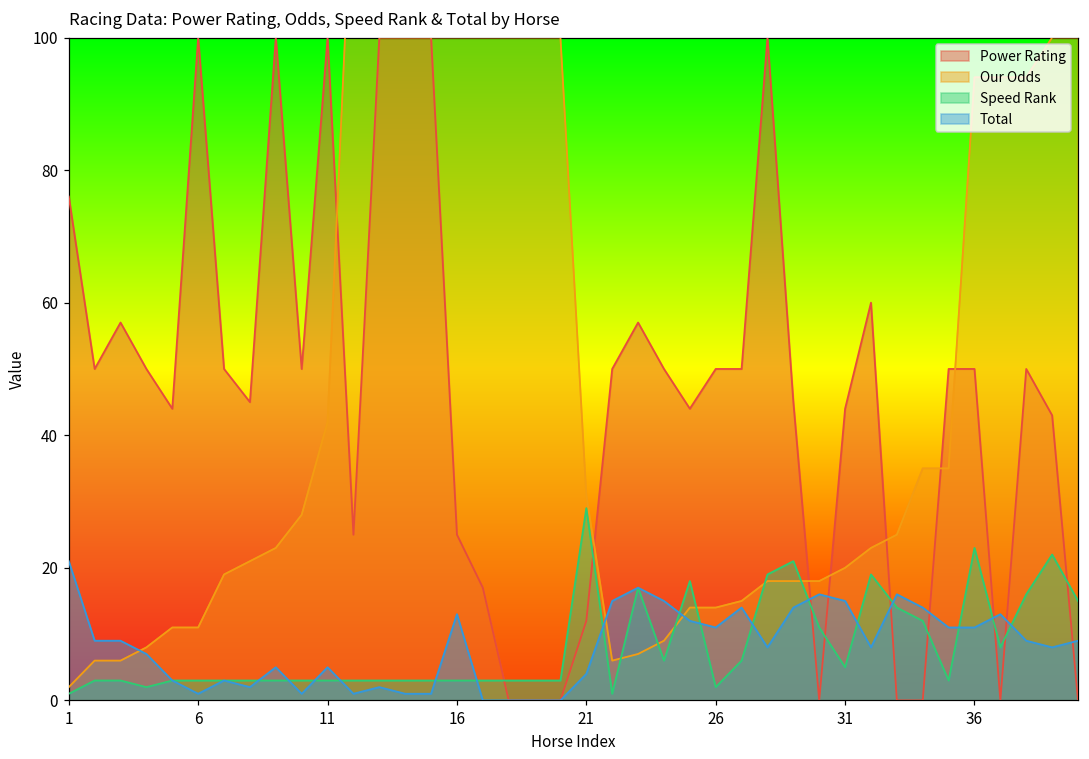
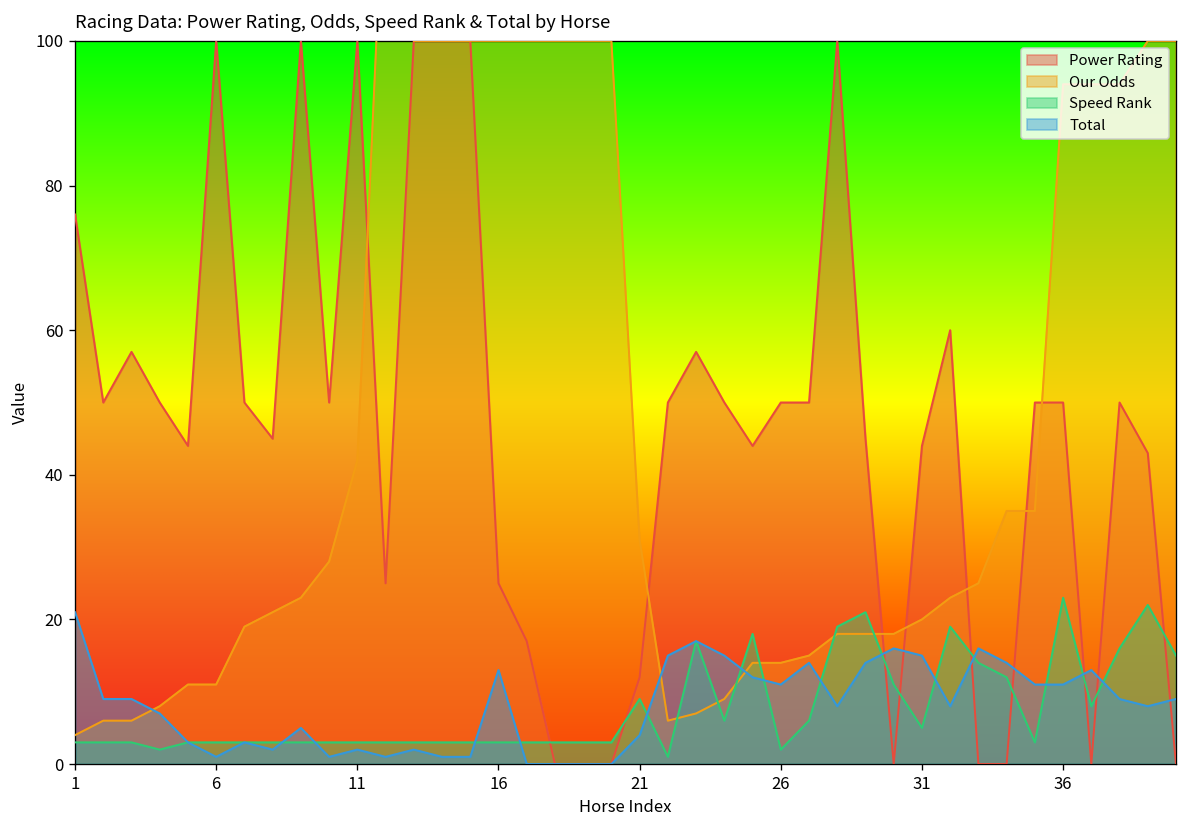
Our Odds, 1: 2 -> 4
Speed Rank, 1: 1 -> 3
Total, 11: 5 -> 2
Speed Rank, 21: 29 -> 9
